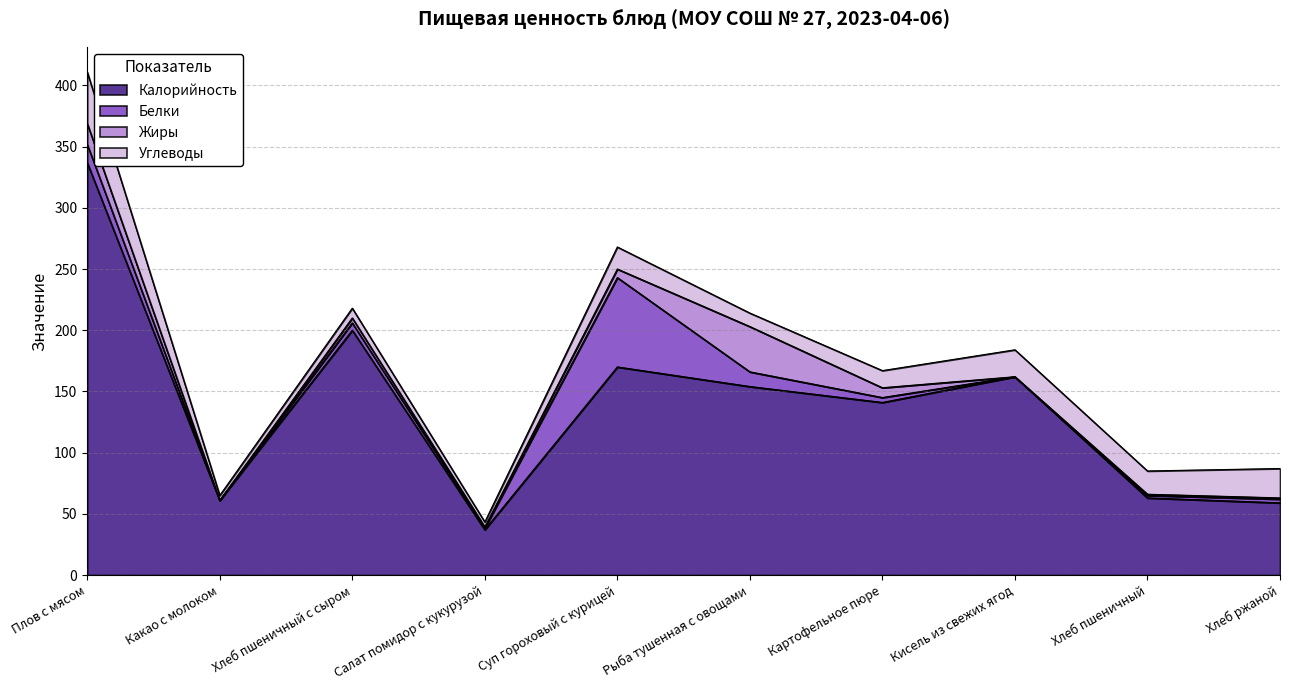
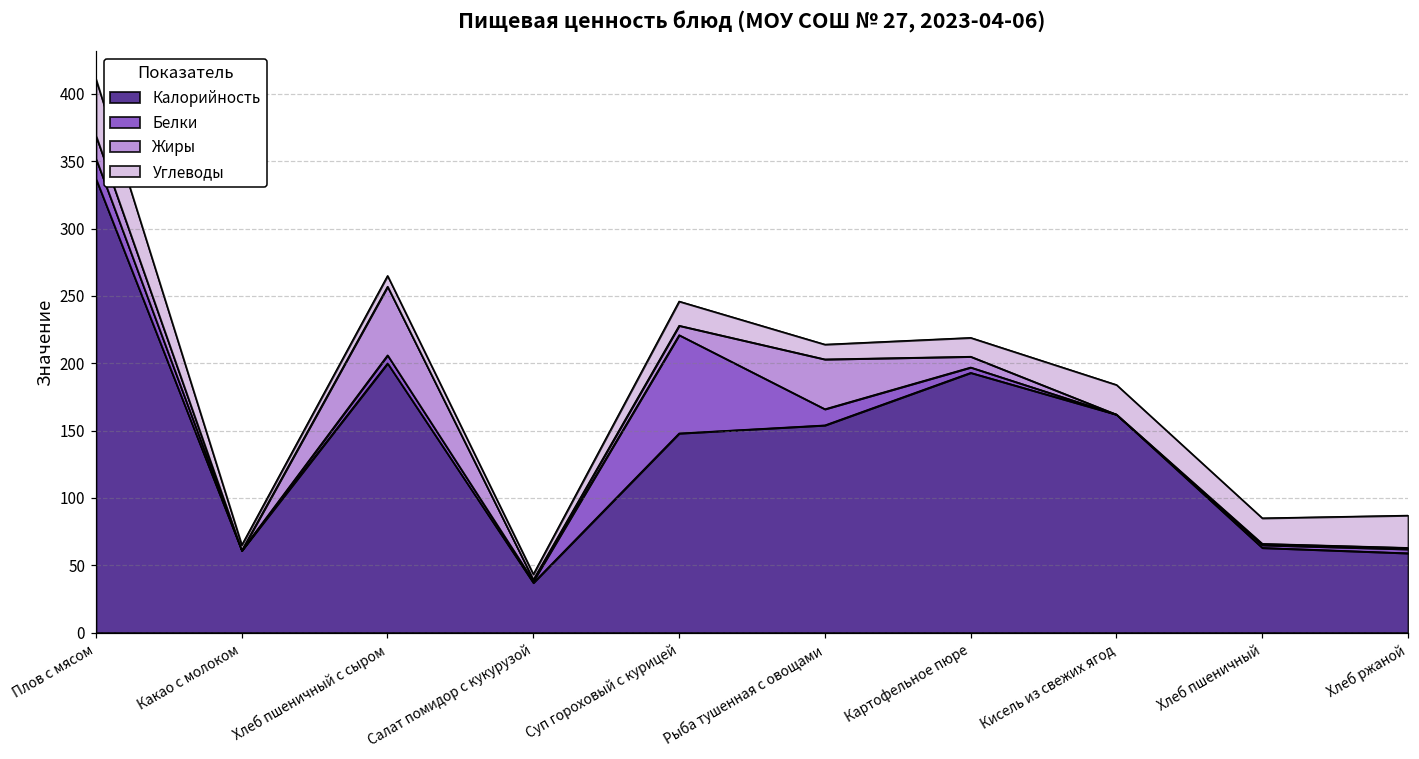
Жиры, Хлеб пшеничный с сыром: 4 -> 51
Калорийность, Суп гороховый с курицей: 170 -> 148
Калорийность, Картофельное пюре: 141 -> 193
